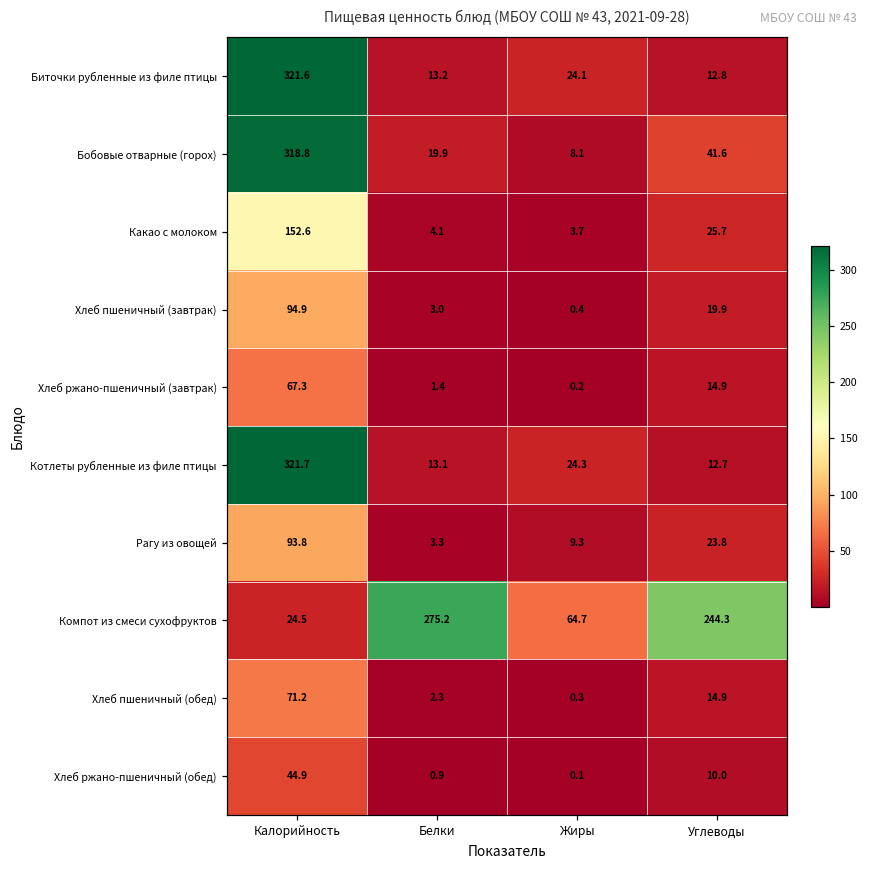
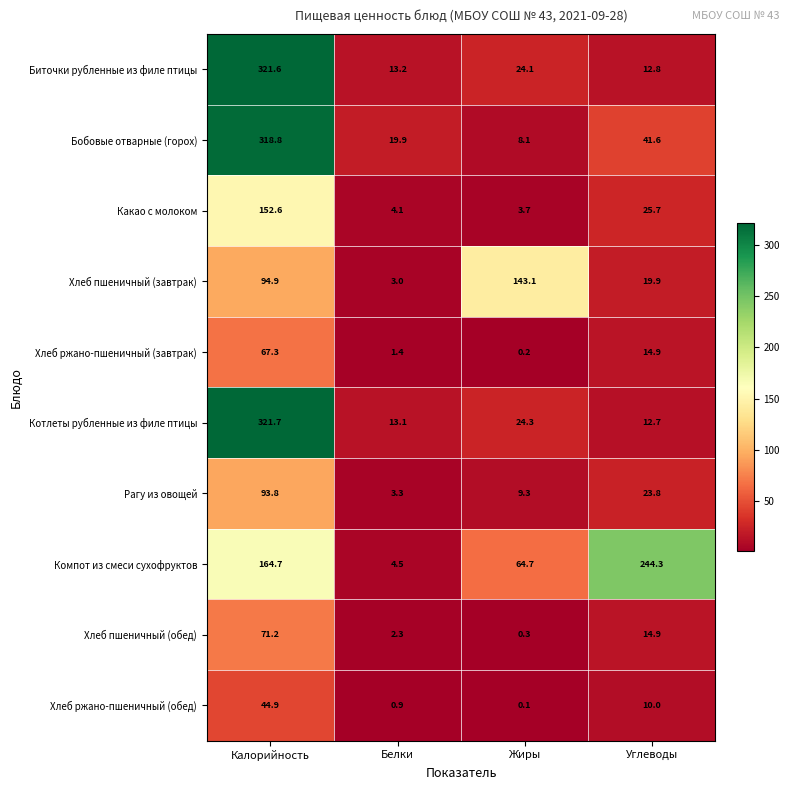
Хлеб пшеничный (завтрак), Жиры: 0.4 -> 143.1
Компот из смеси сухофруктов, Калорийность: 24.5 -> 164.7
Компот из смеси сухофруктов, Белки: 275.2 -> 4.5
